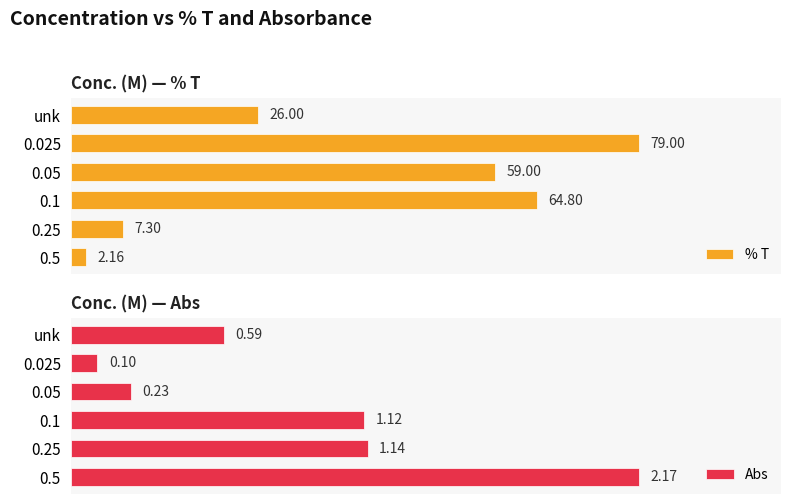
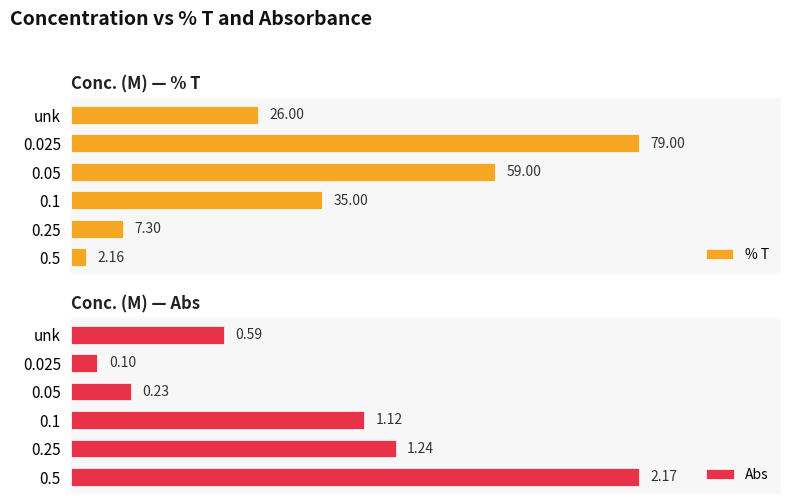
Conc. (M) — % T, 0.1: 64.80 -> 35.00
Conc. (M) — Abs, 0.25: 1.14 -> 1.24
